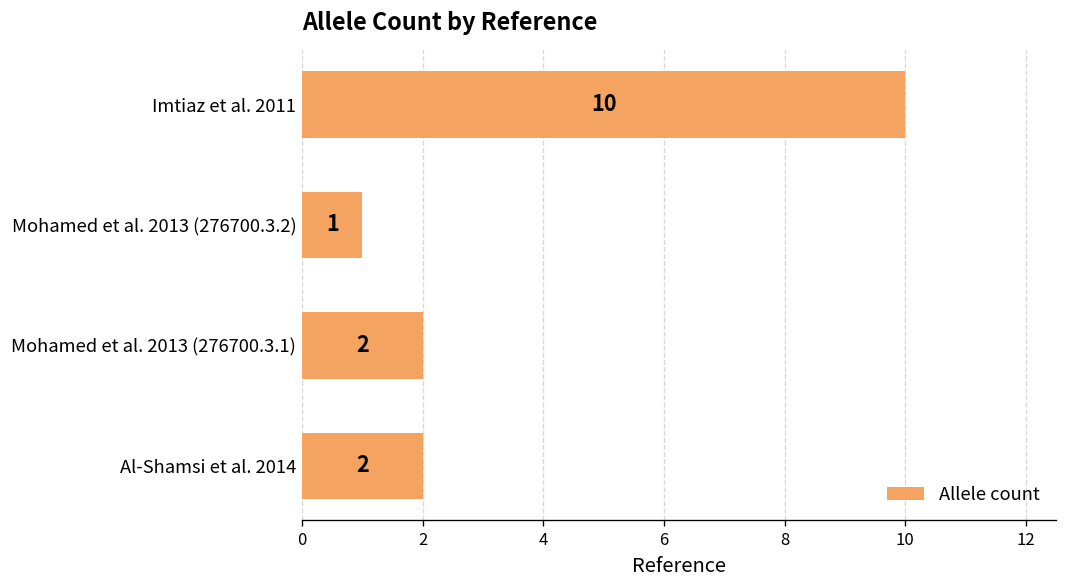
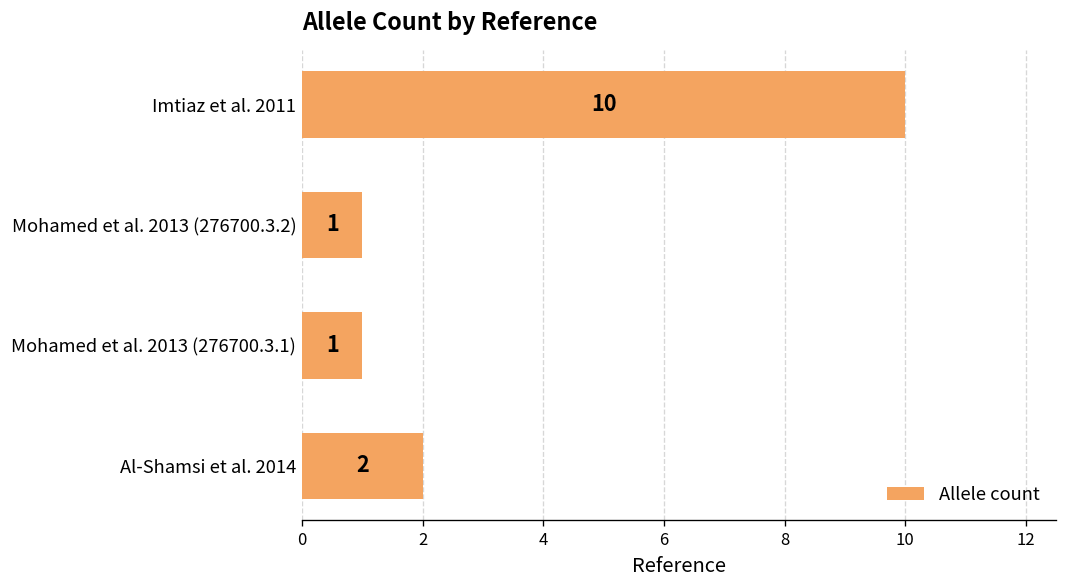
Mohamed et al. 2013 (276700.3.1): 2 -> 1
